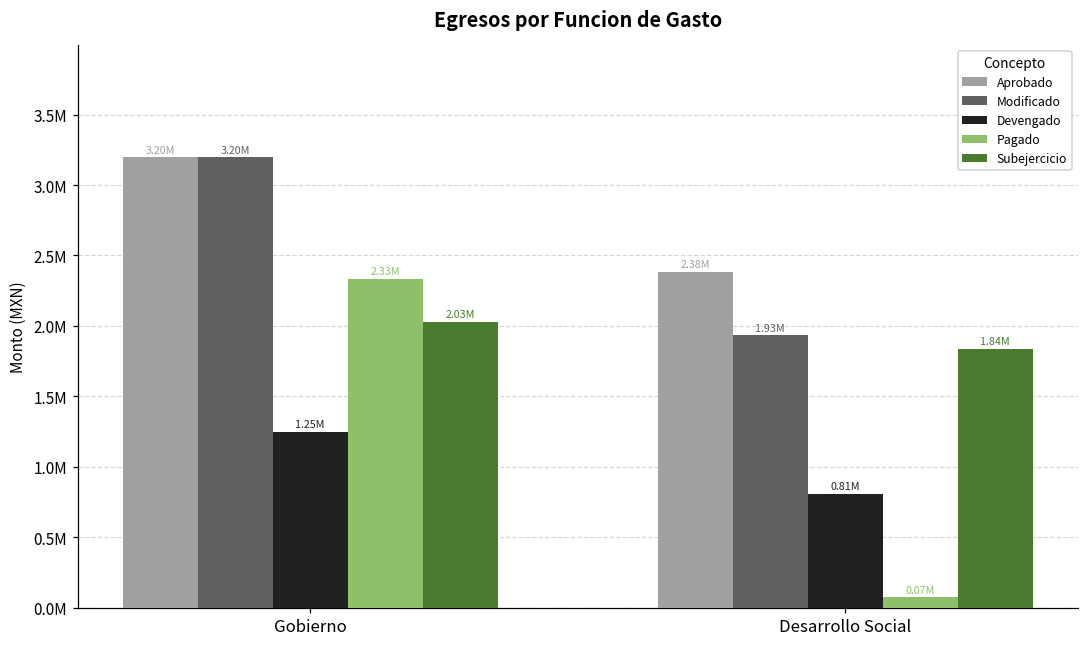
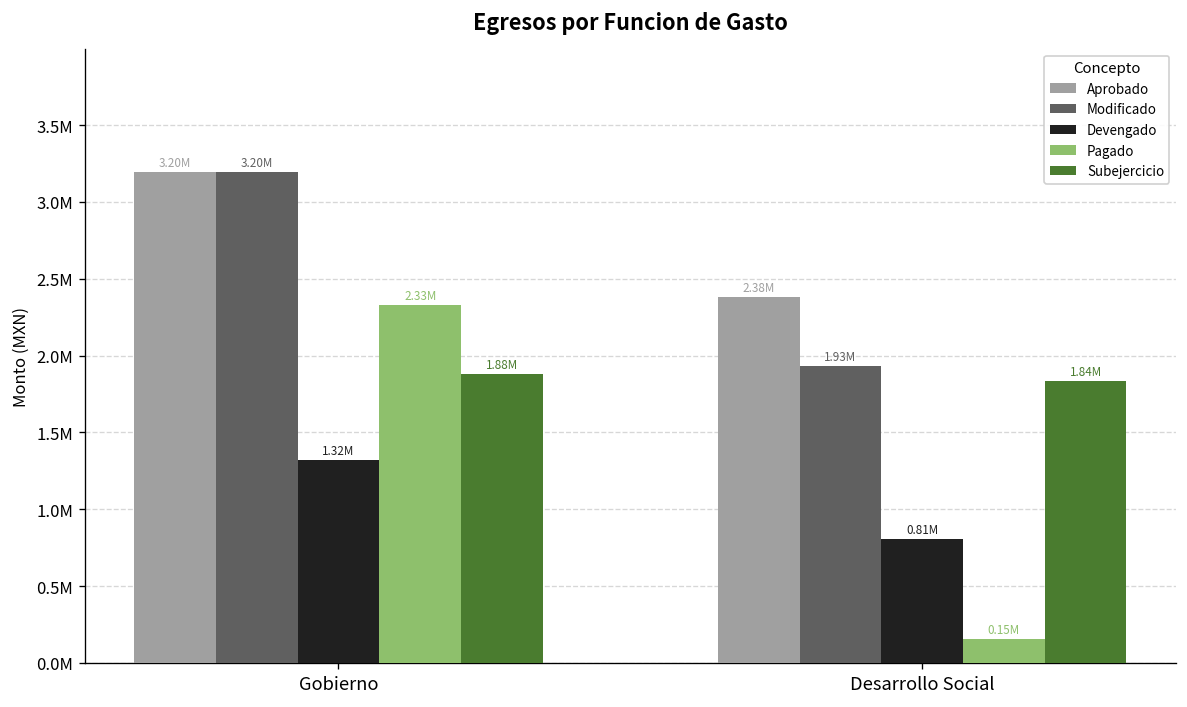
Devengado, Gobierno: 1.25M -> 1.32M
Subejercicio, Gobierno: 2.03M -> 1.88M
Pagado, Desarrollo Social: 0.07M -> 0.15M
